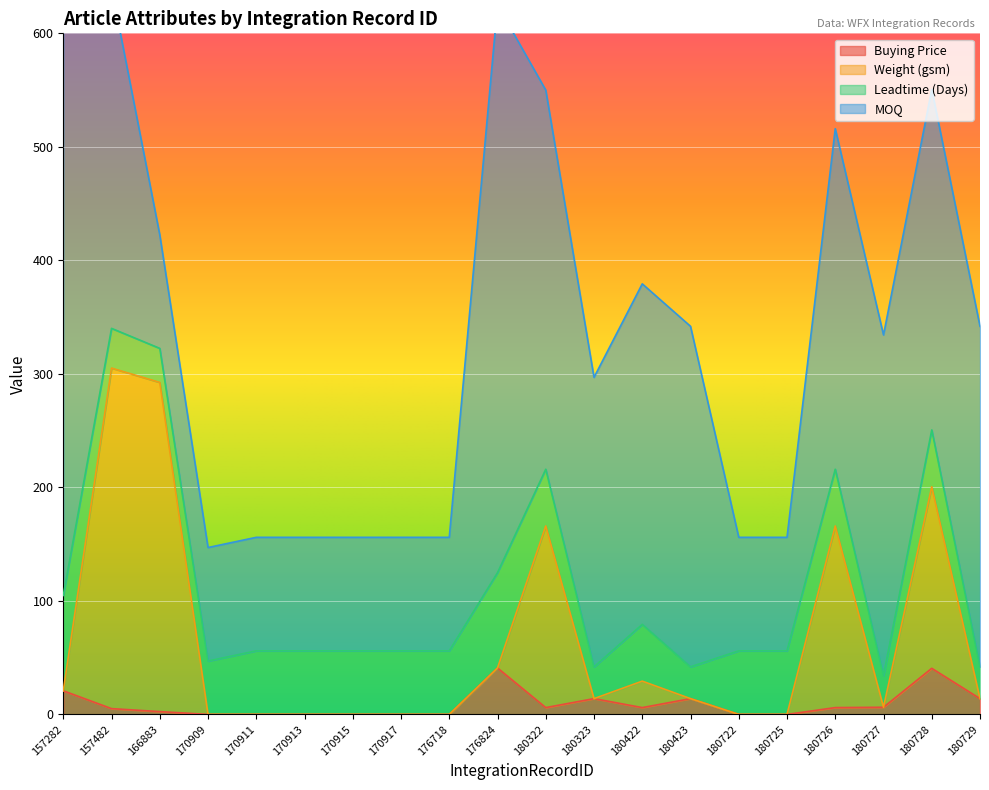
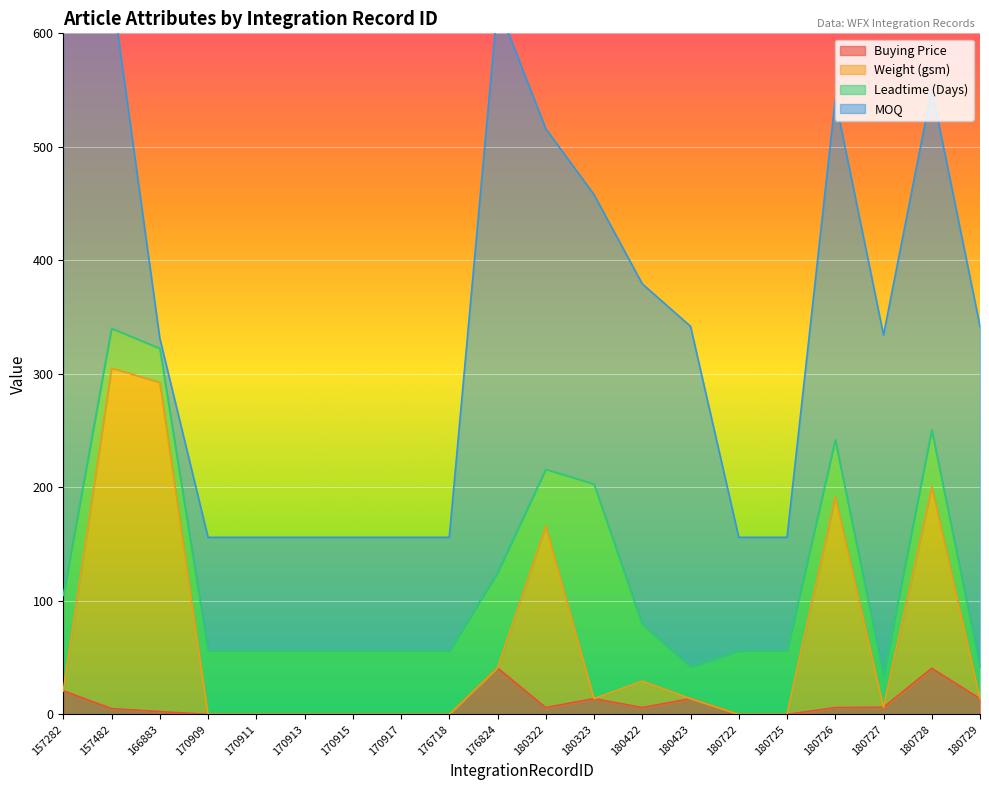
MOQ, 166883: 100 -> 9
Leadtime (Days), 170909: 47 -> 56
MOQ, 180322: 334 -> 300
Leadtime (Days), 180323: 28 -> 189
Weight (gsm), 180726: 160 -> 186
